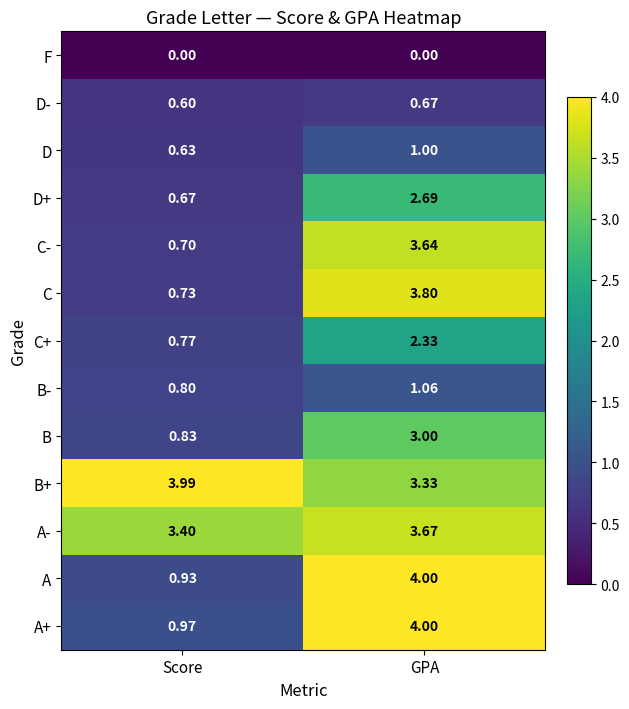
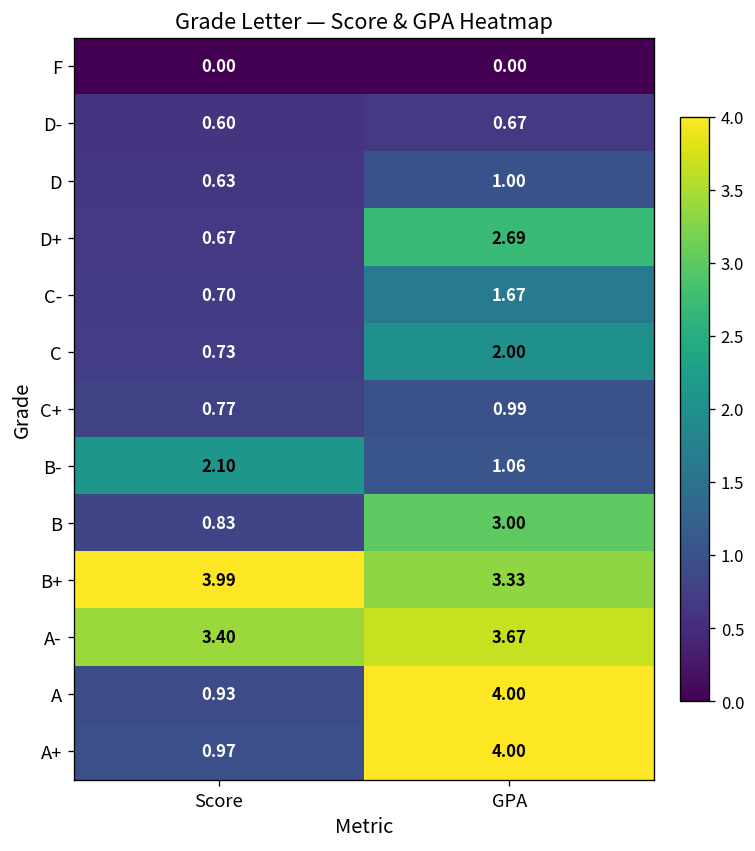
C-, GPA: 3.64 -> 1.67
C, GPA: 3.80 -> 2.00
C+, GPA: 2.33 -> 0.99
B-, Score: 0.80 -> 2.10
